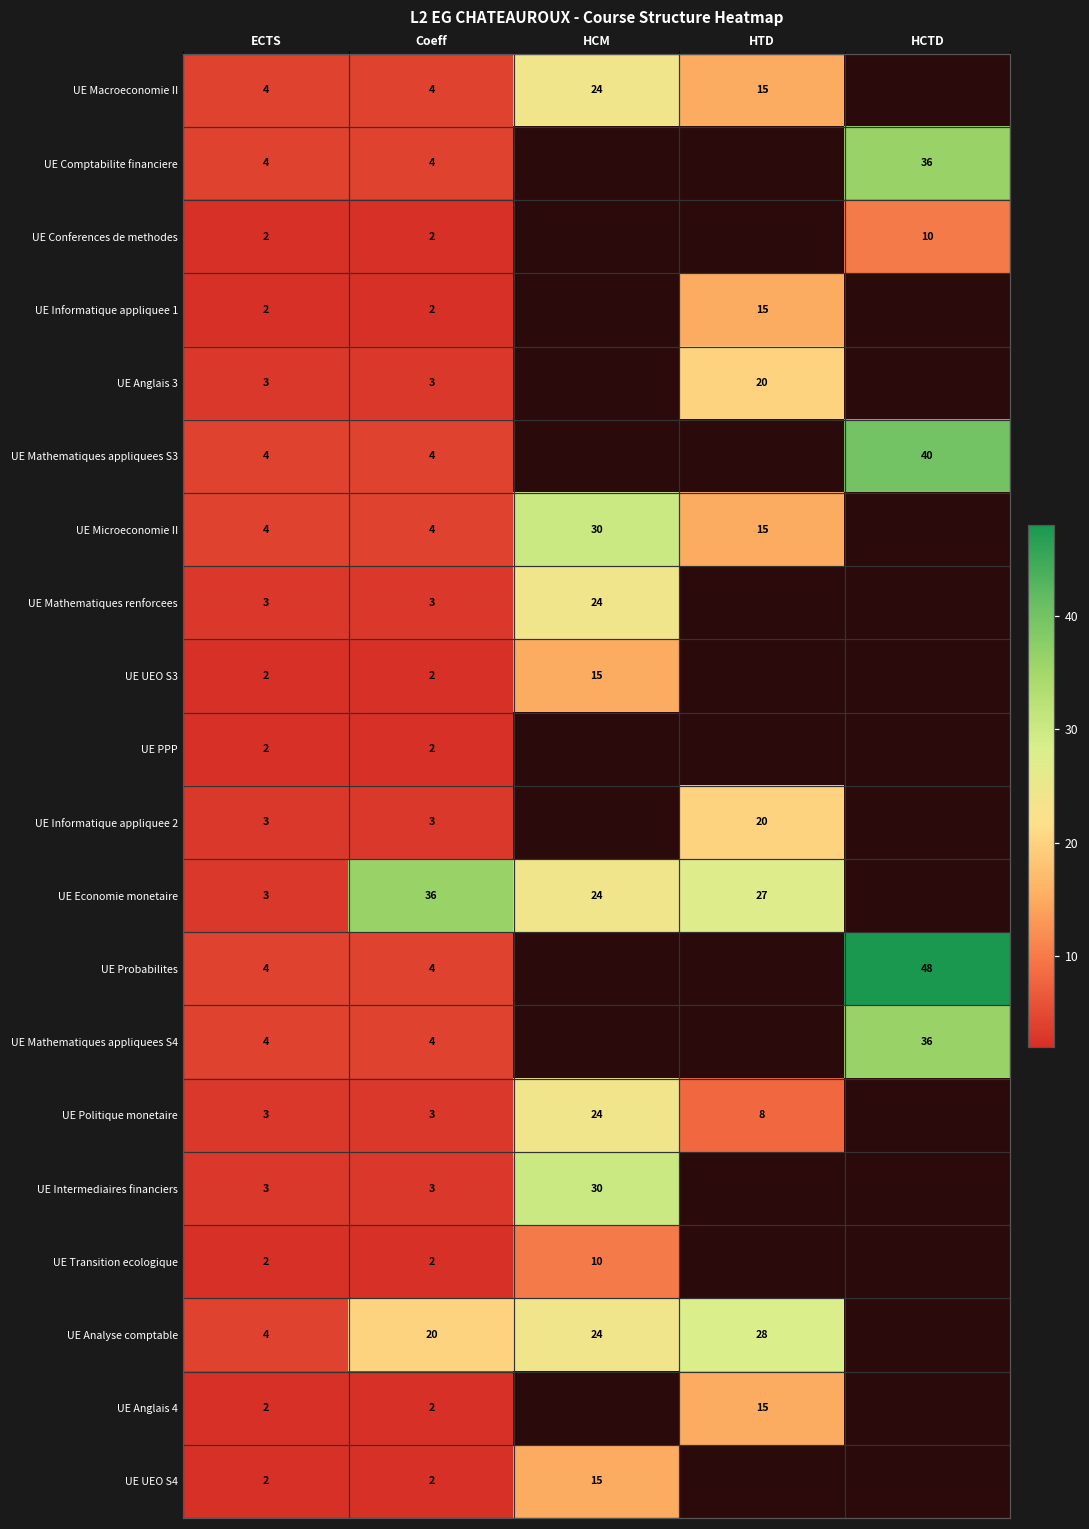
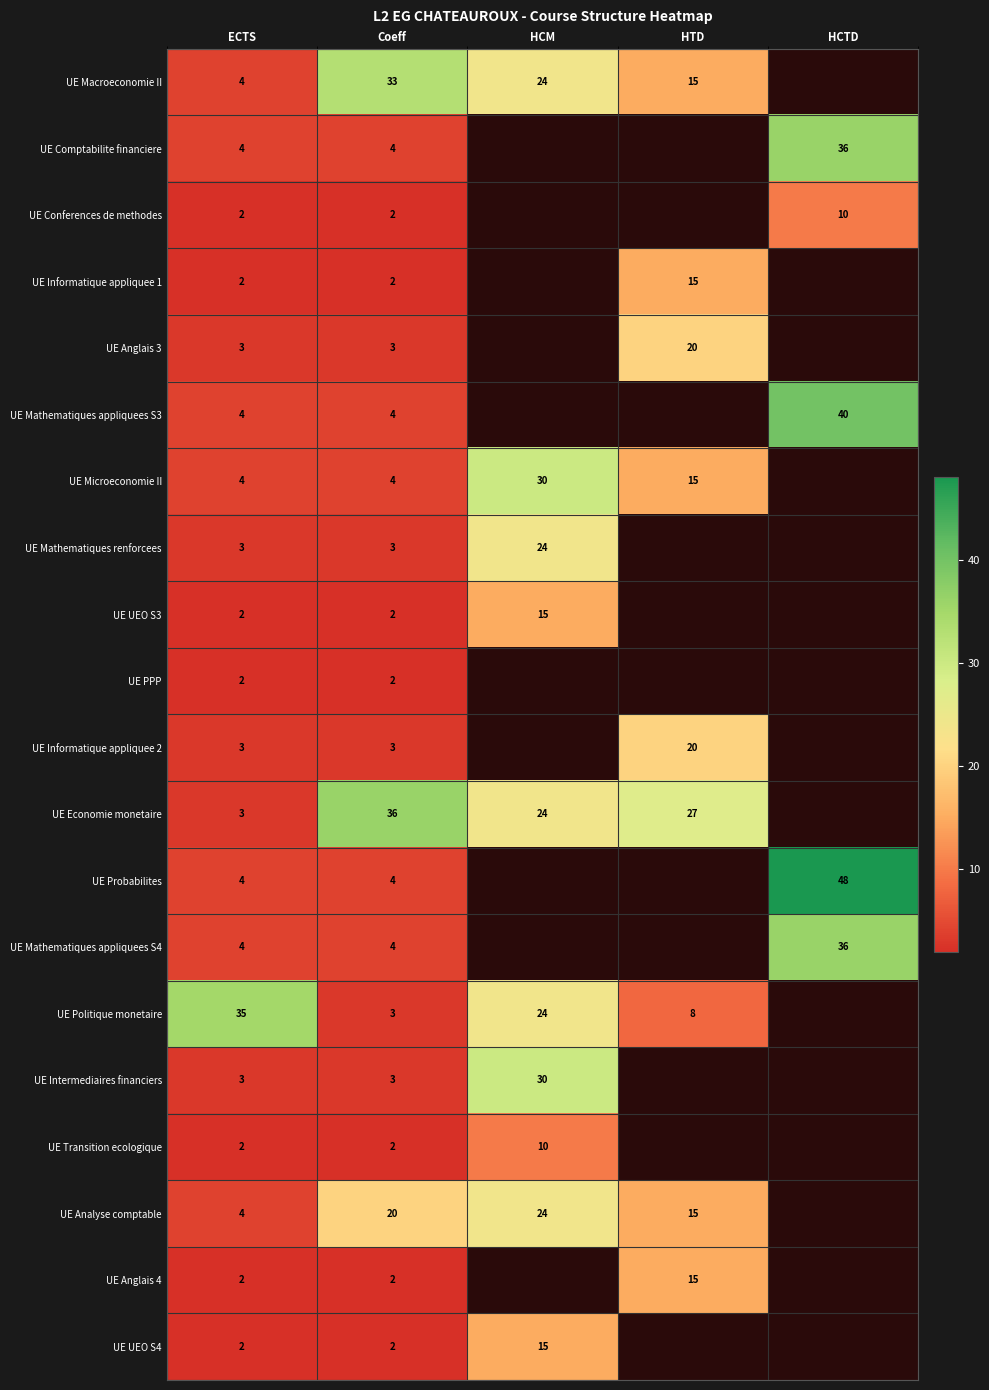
UE Macroeconomie II, Coeff: 4 -> 33
UE Politique monetaire, ECTS: 3 -> 35
UE Analyse comptable, HTD: 28 -> 15
